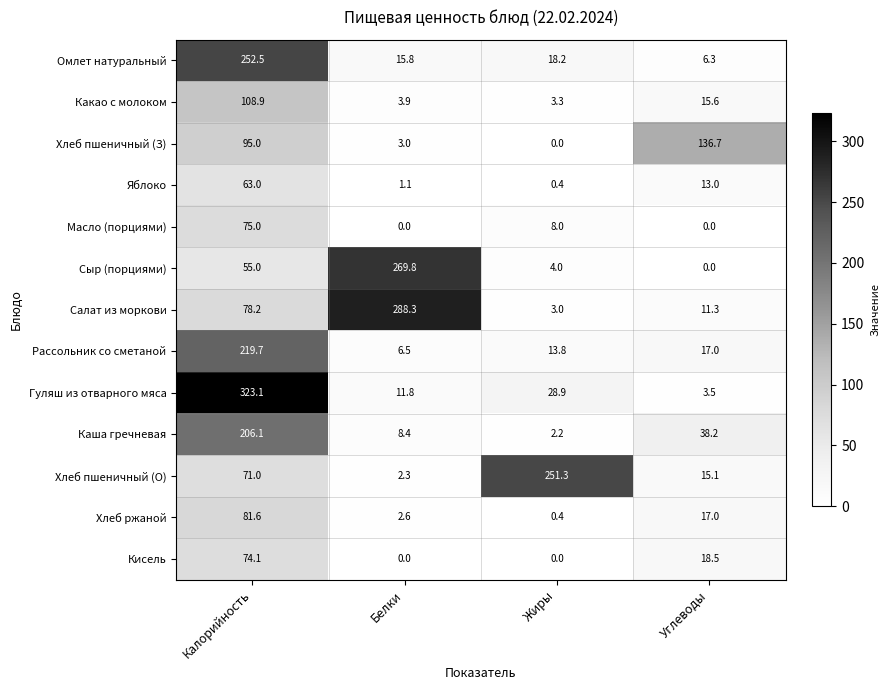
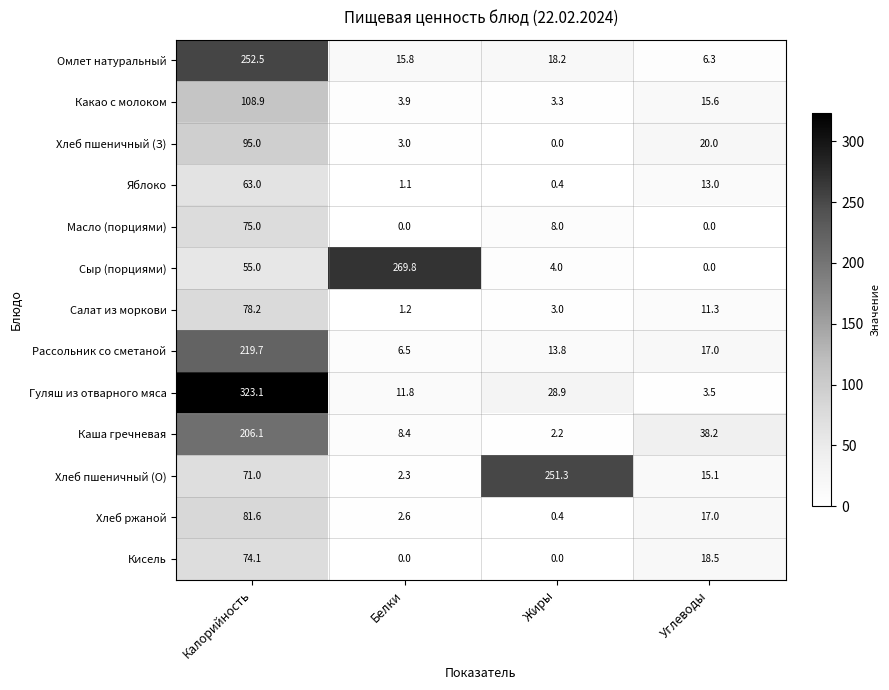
Хлеб пшеничный (З), Углеводы: 136.7 -> 20.0
Салат из моркови, Белки: 288.3 -> 1.2
